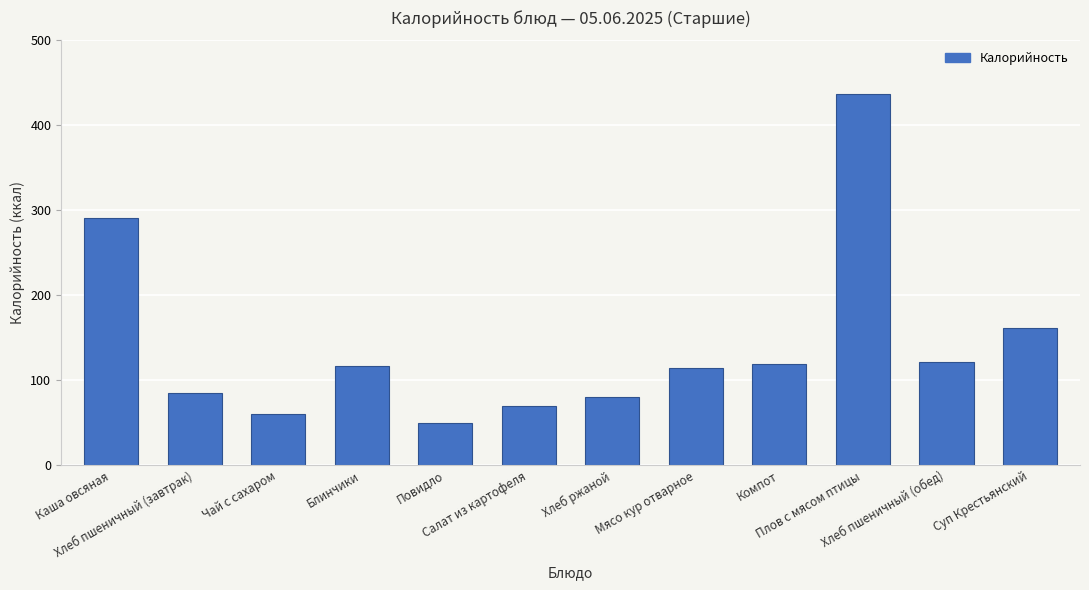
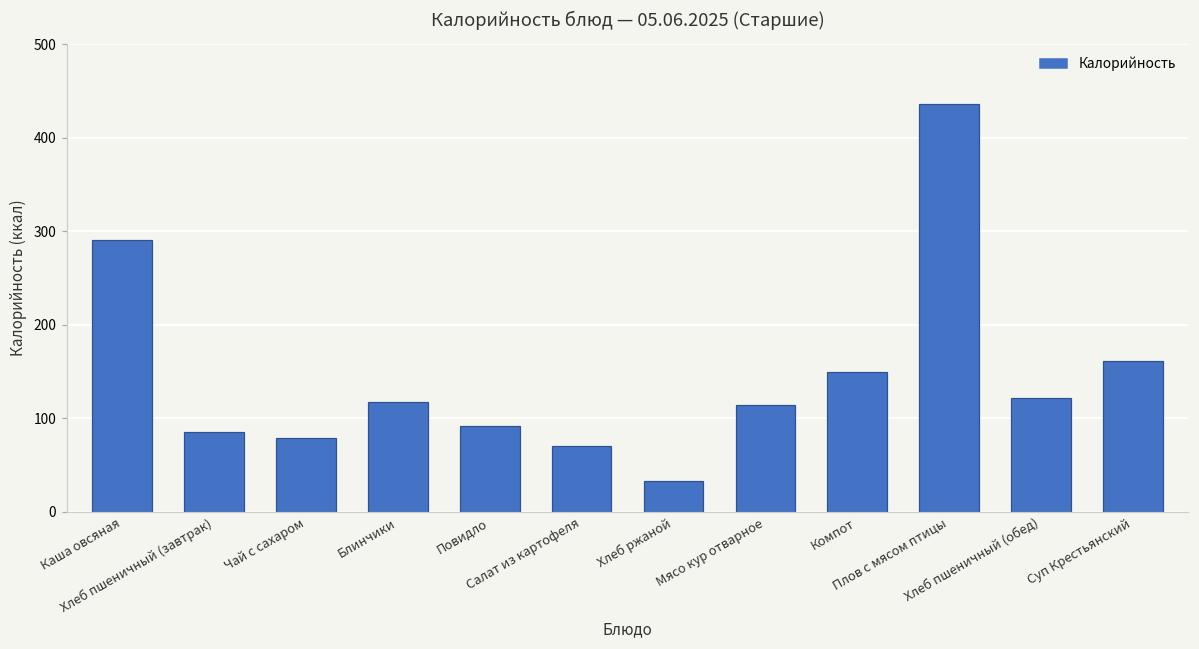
Чай с сахаром: 60 -> 80
Повидло: 50 -> 90
Хлеб ржаной: 80 -> 30
Компот: 120 -> 150
